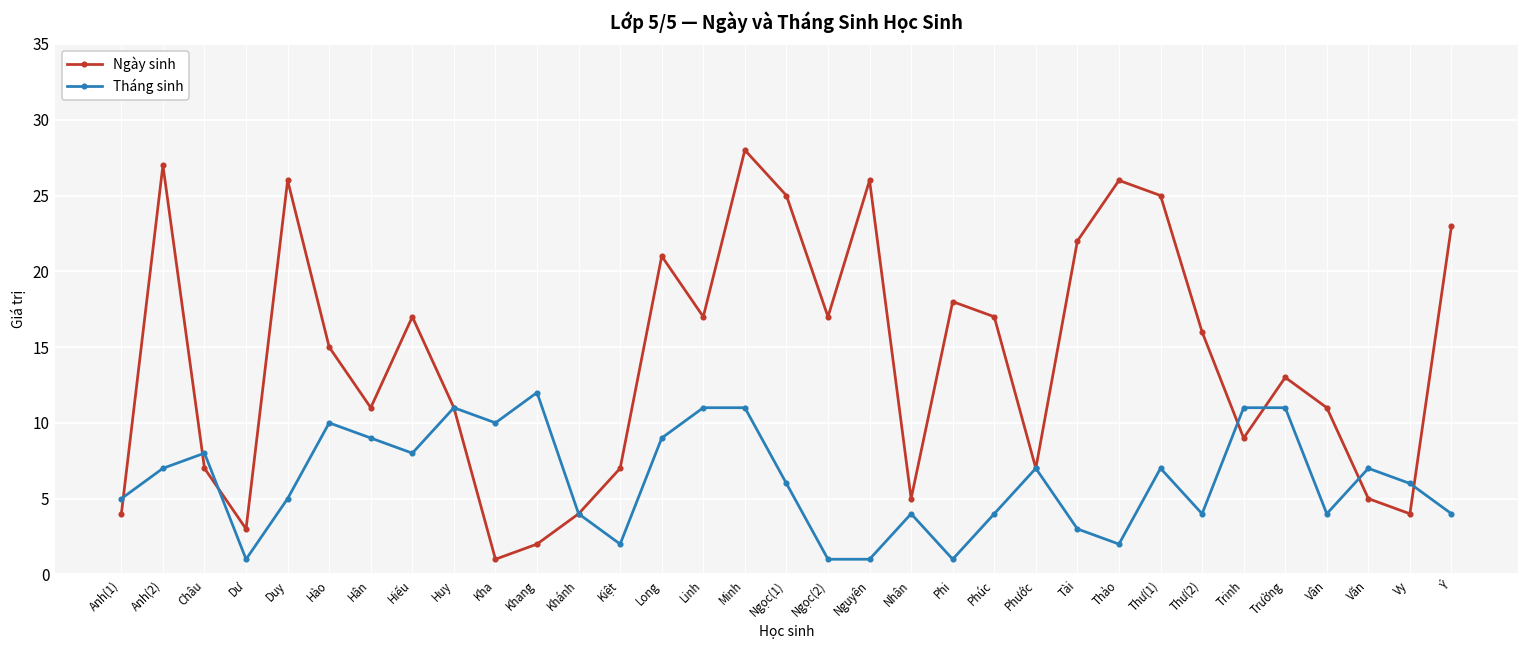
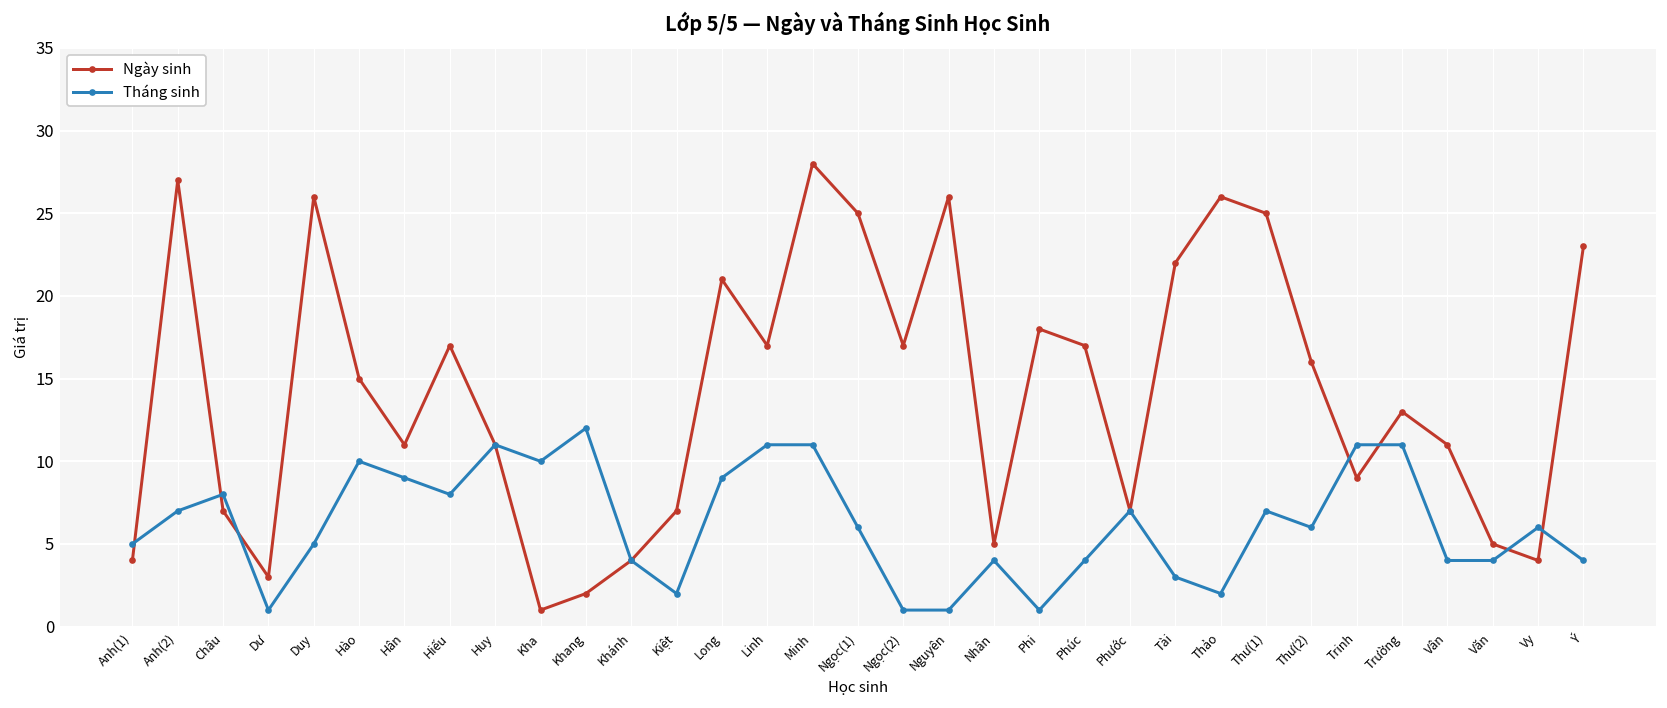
Tháng sinh, Thư(2): 4 -> 6
Tháng sinh, Văn: 7 -> 4
